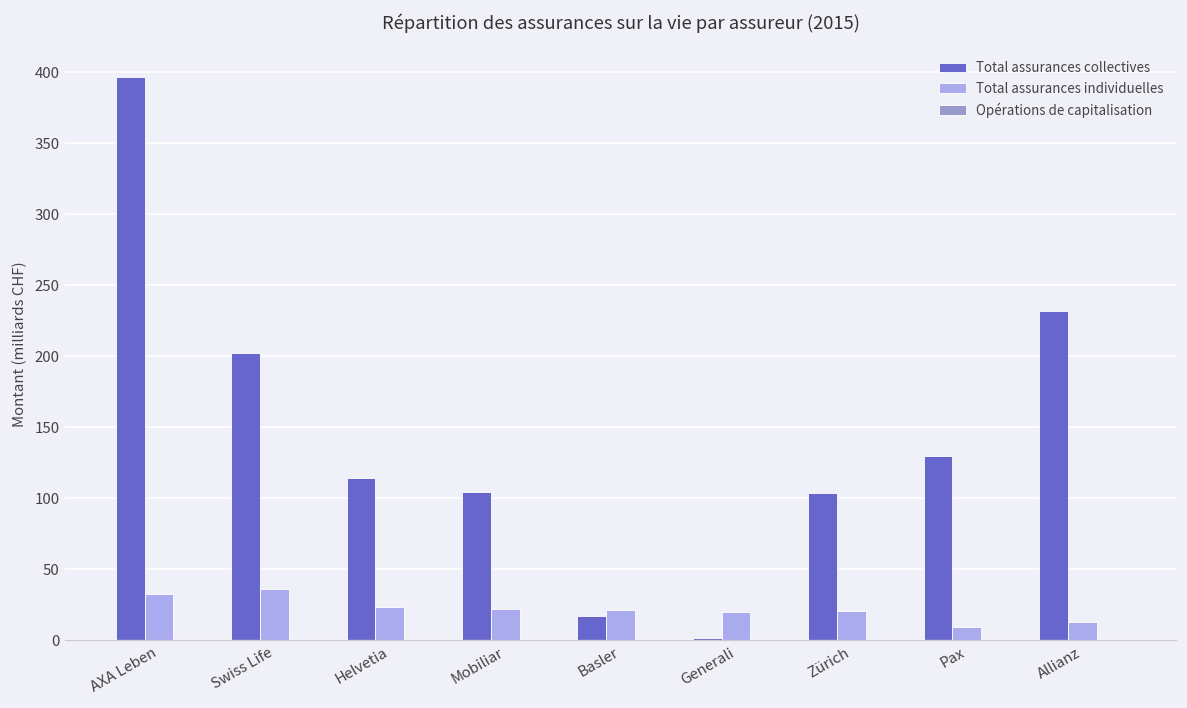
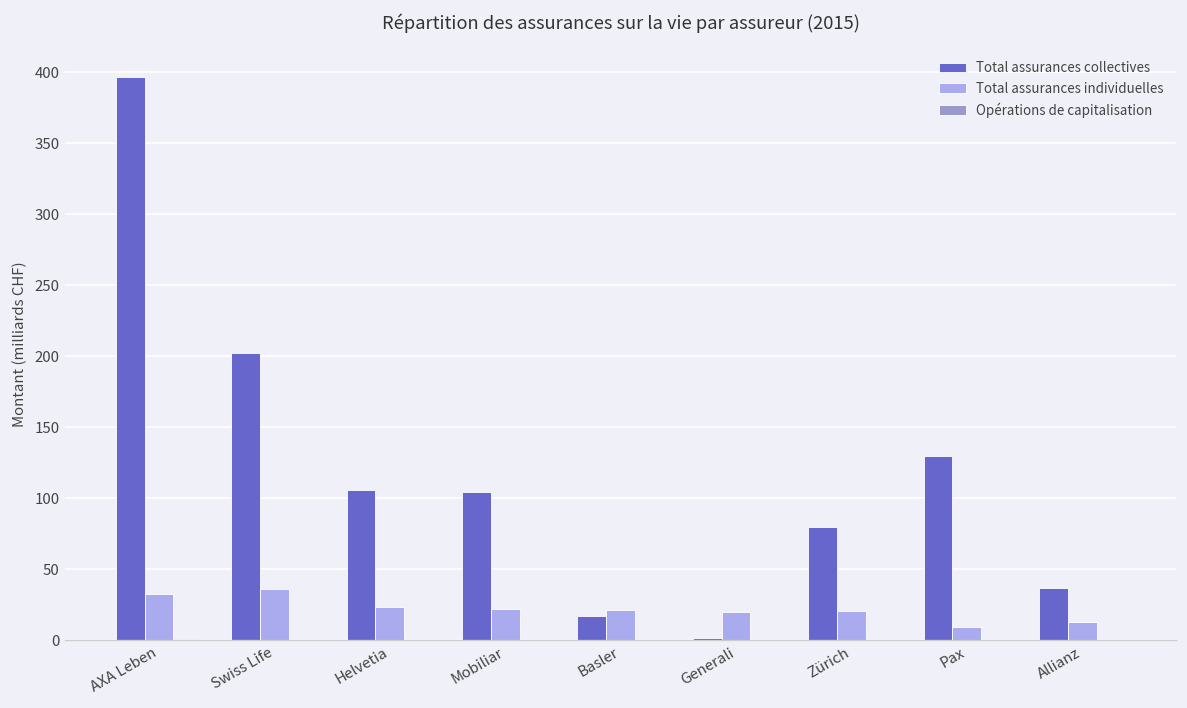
Total assurances collectives, Helvetia: 114 -> 106
Total assurances collectives, Zürich: 103 -> 80
Total assurances collectives, Allianz: 232 -> 36
